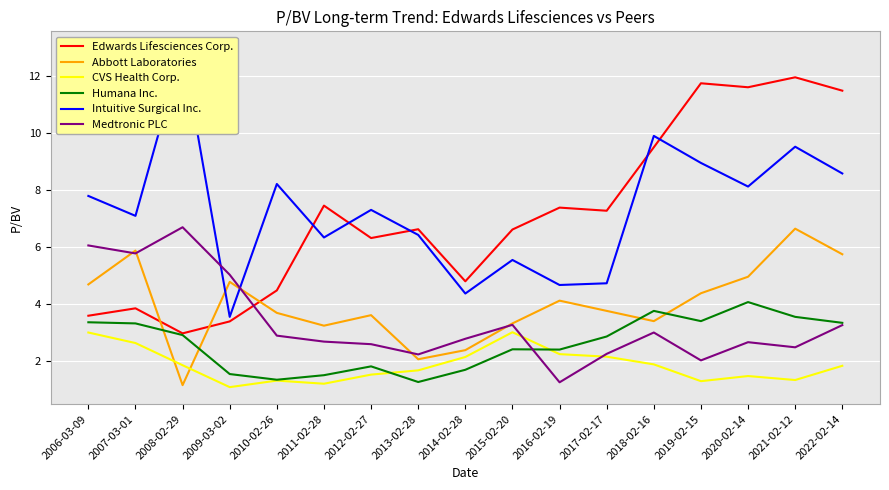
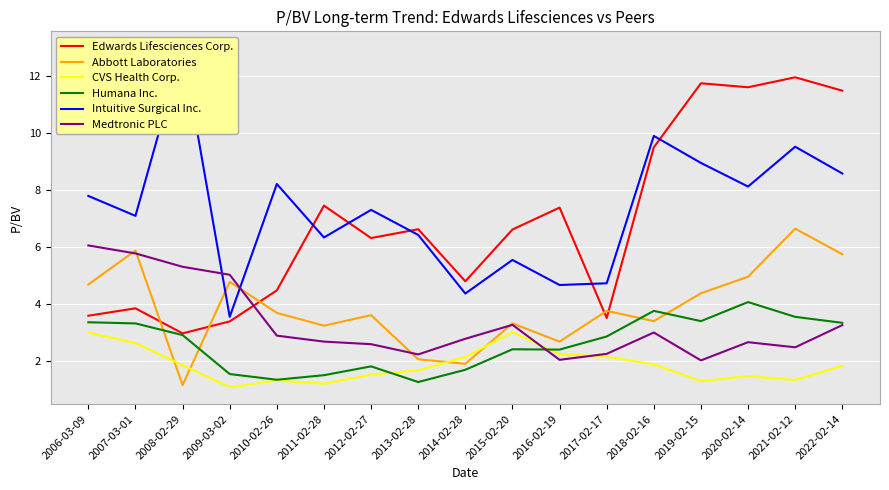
Medtronic PLC, 2008-02-29: 6.7 -> 5.3
Abbott Laboratories, 2014-02-28: 2.4 -> 1.9
Abbott Laboratories, 2016-02-19: 4.1 -> 2.7
Medtronic PLC, 2016-02-19: 1.3 -> 2.0
Edwards Lifesciences Corp., 2017-02-17: 7.3 -> 3.5
